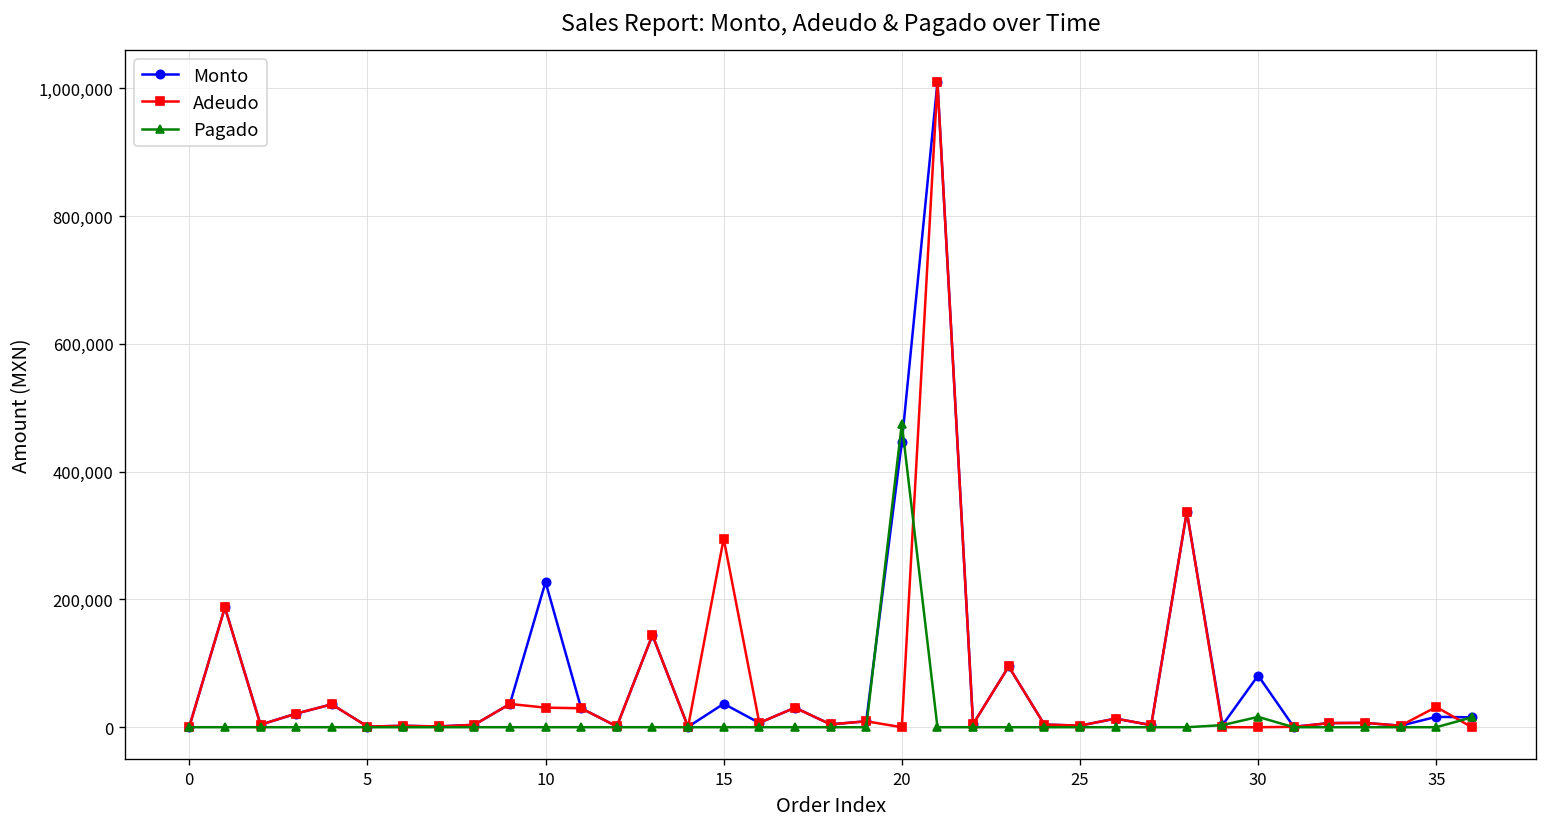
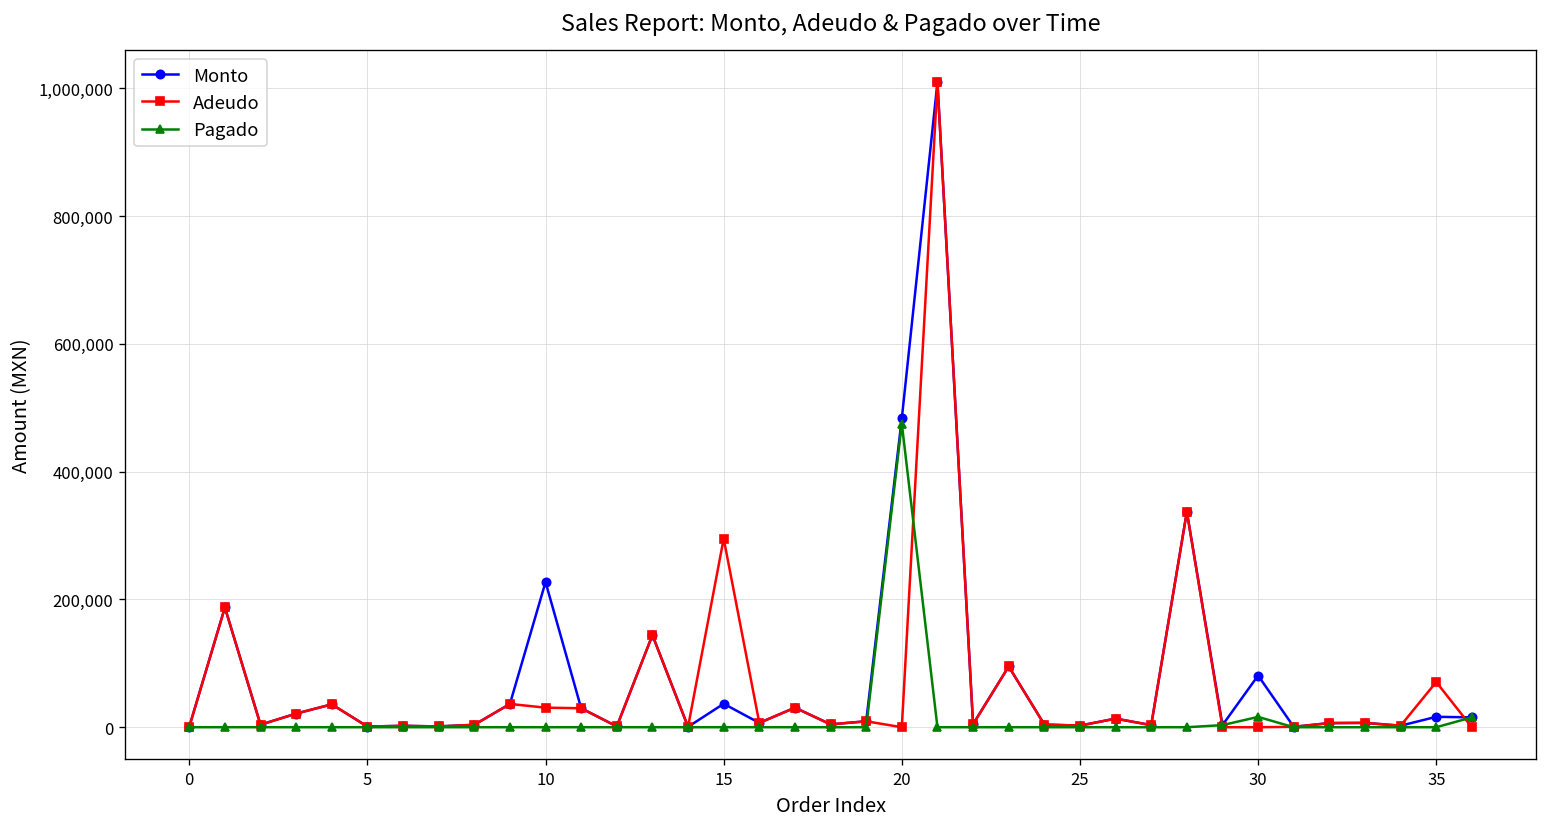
Monto, 20: 450,000 -> 480,000
Adeudo, 35: 30,000 -> 70,000
